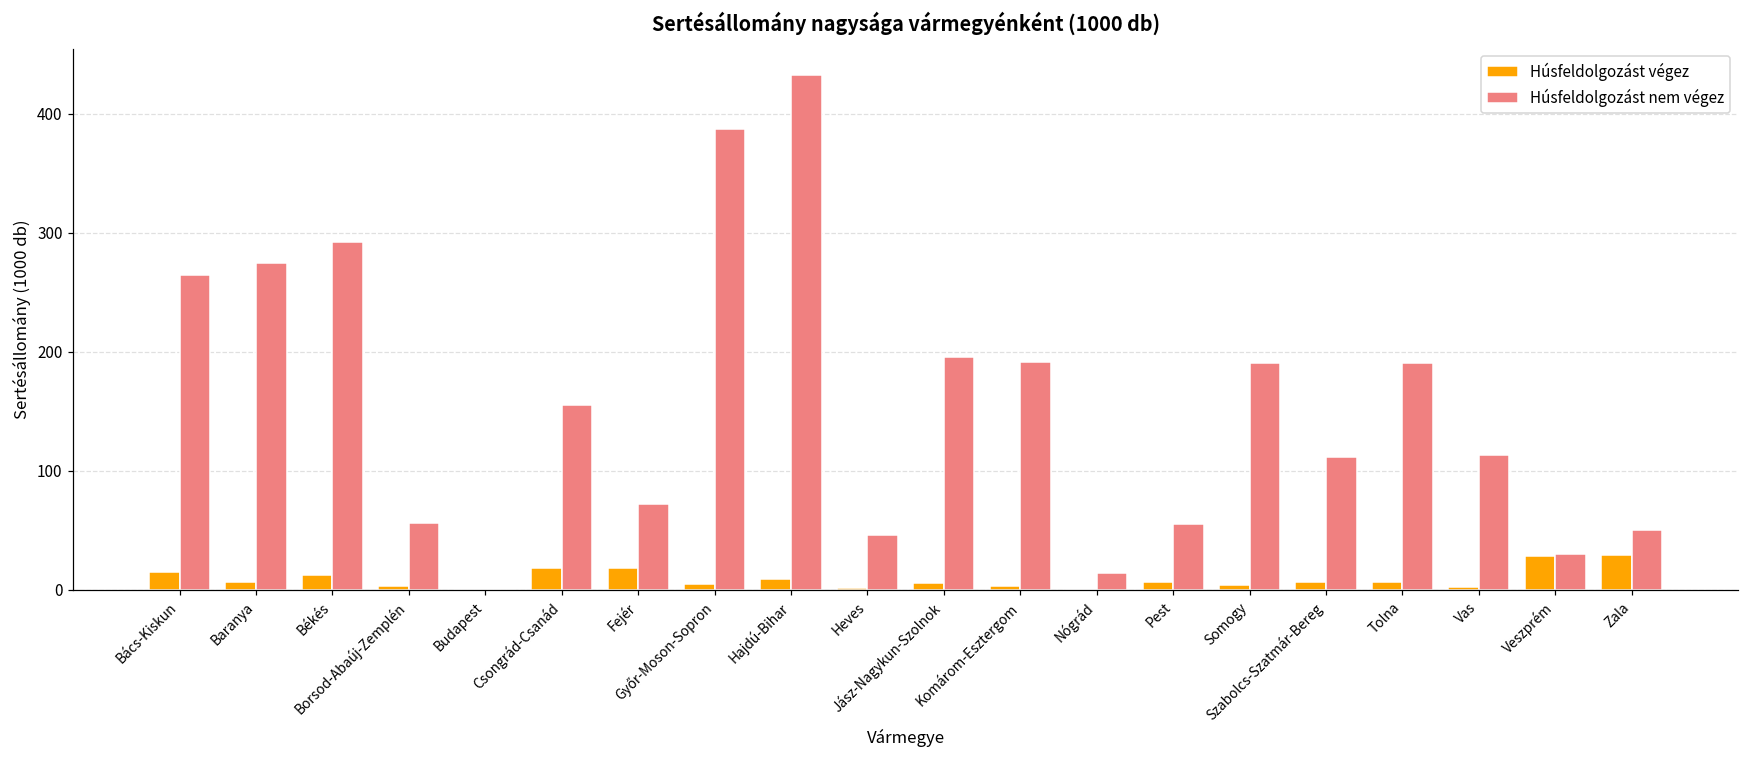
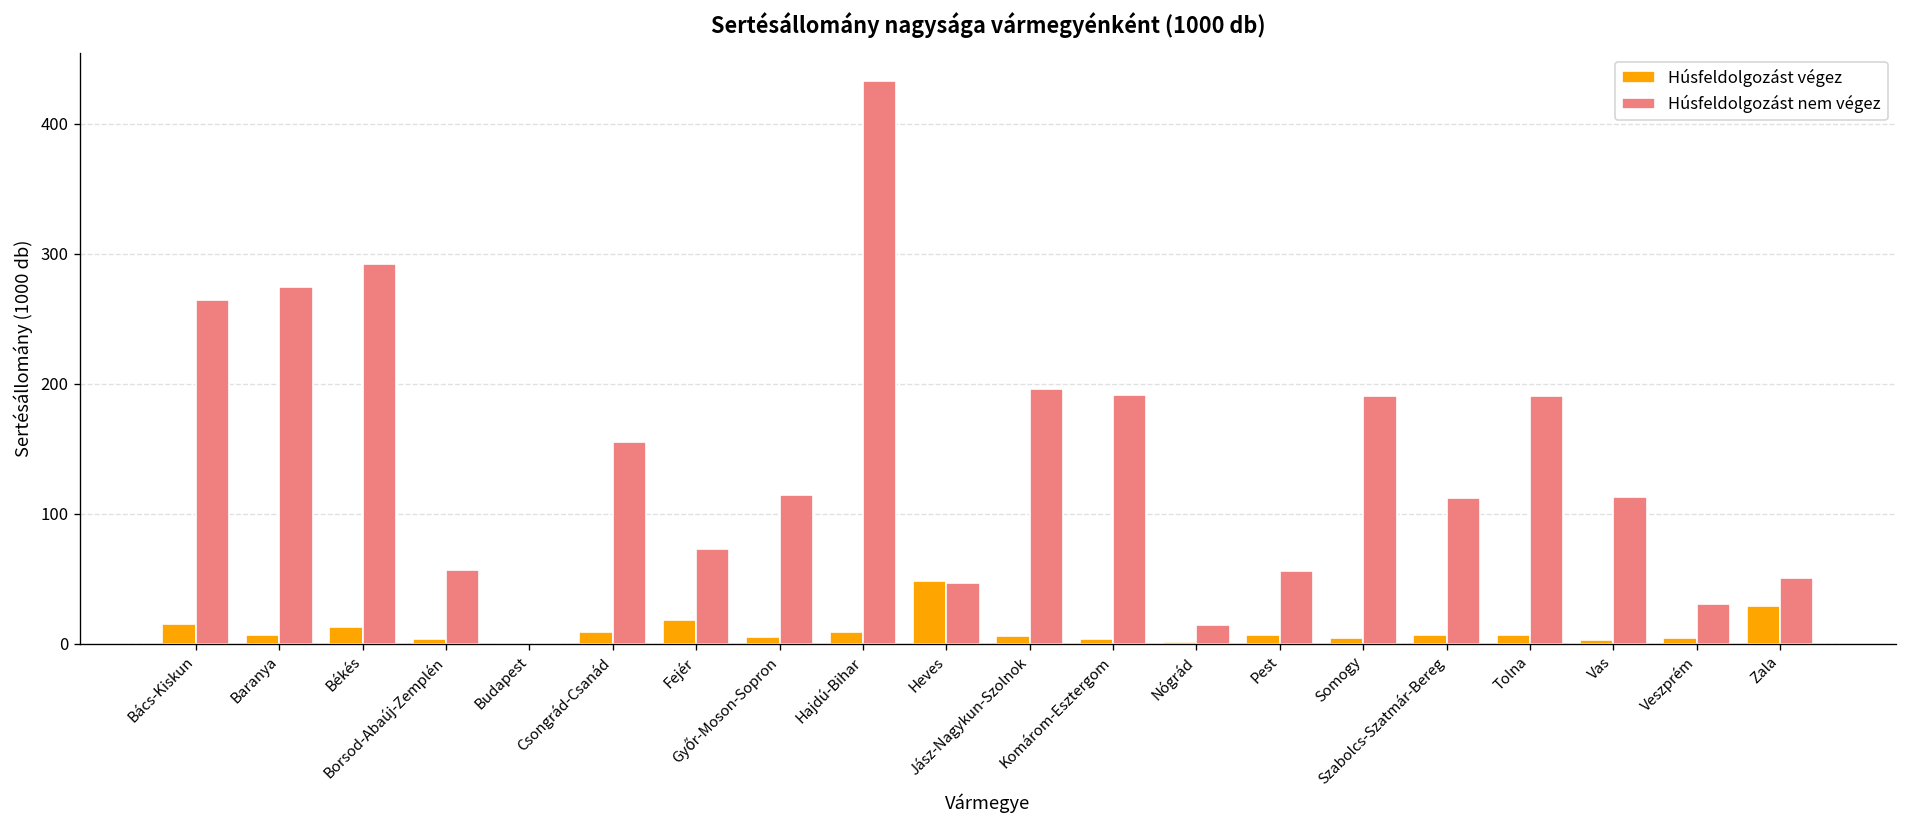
Húsfeldolgozást végez, Csongrád-Csanád: 18 -> 9
Húsfeldolgozást nem végez, Győr-Moson-Sopron: 387 -> 114
Húsfeldolgozást végez, Heves: 1 -> 48
Húsfeldolgozást végez, Veszprém: 29 -> 4
